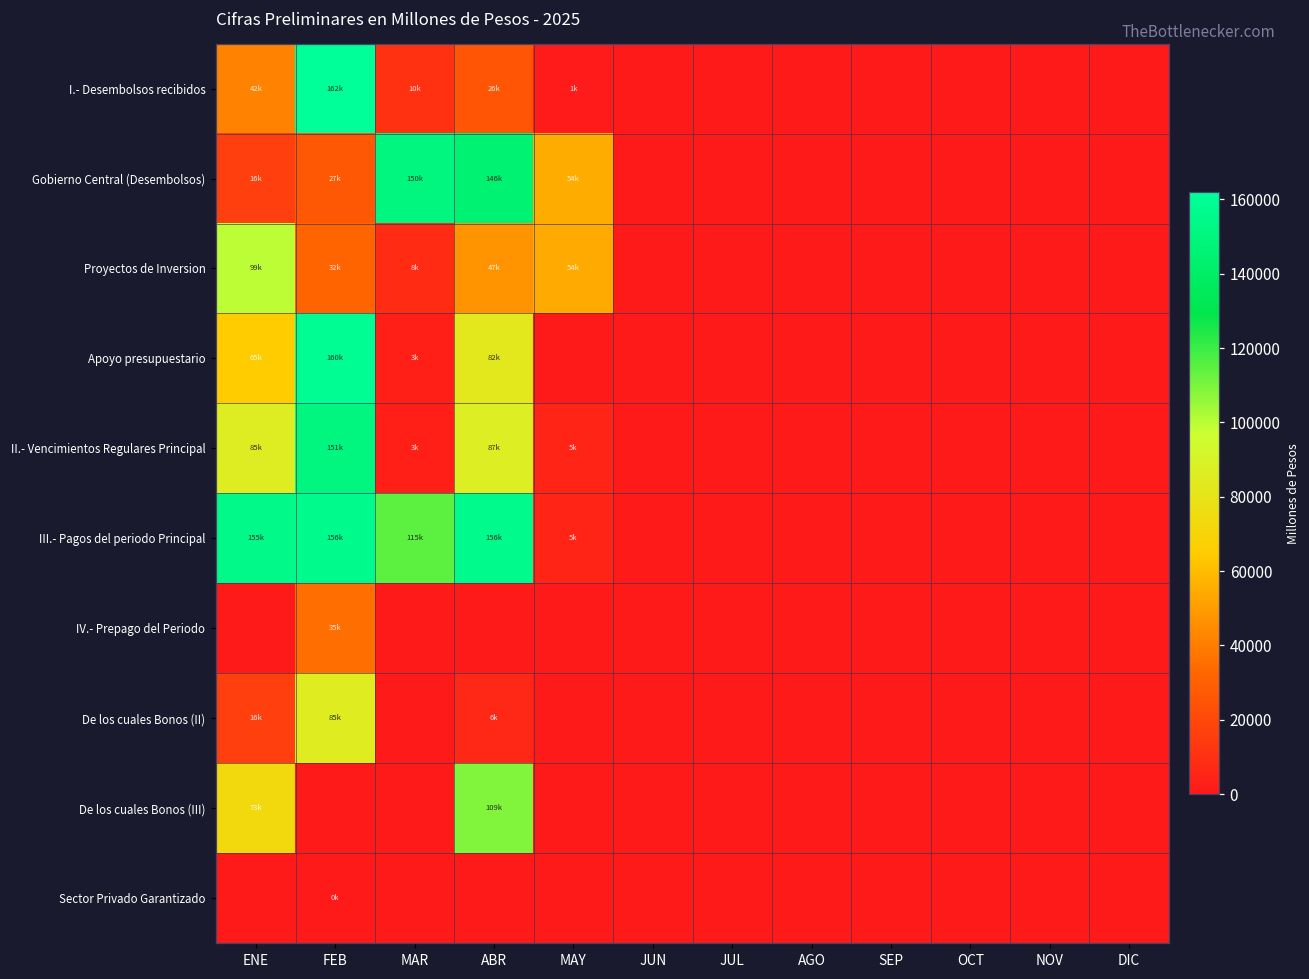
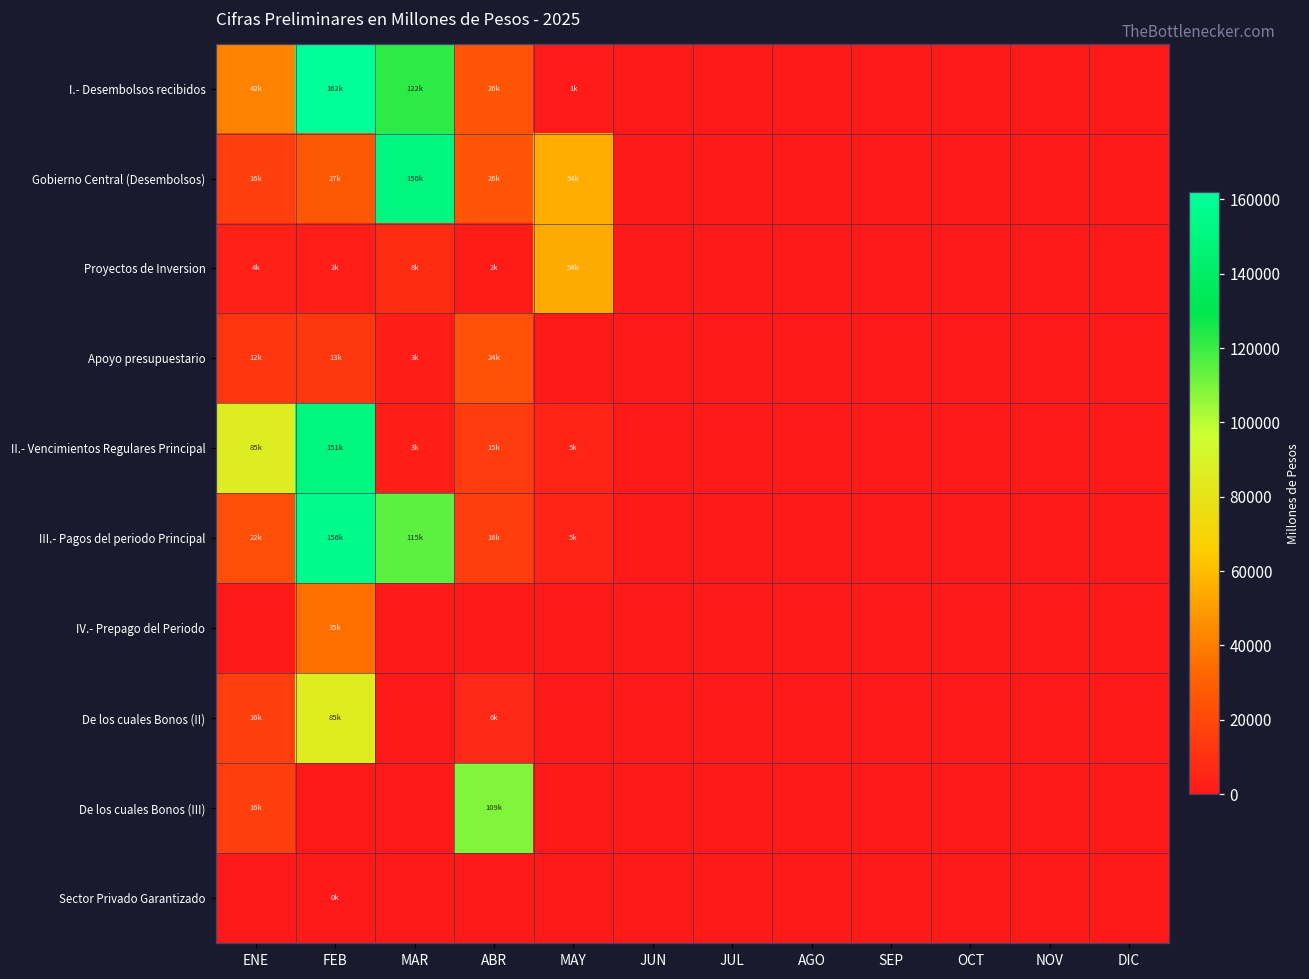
I.- Desembolsos recibidos, MAR: 10k -> 122k
Gobierno Central (Desembolsos), ABR: 146k -> 26k
Proyectos de Inversion, ENE: 99k -> 4k
Proyectos de Inversion, FEB: 32k -> 2k
Proyectos de Inversion, ABR: 47k -> 2k
Apoyo presupuestario, ENE: 65k -> 12k
Apoyo presupuestario, FEB: 160k -> 13k
Apoyo presupuestario, ABR: 82k -> 24k
II.- Vencimientos Regulares Principal, ABR: 87k -> 15k
III.- Pagos del periodo Principal, ENE: 155k -> 22k
III.- Pagos del periodo Principal, ABR: 156k -> 16k
De los cuales Bonos (III), ENE: 73k -> 16k
